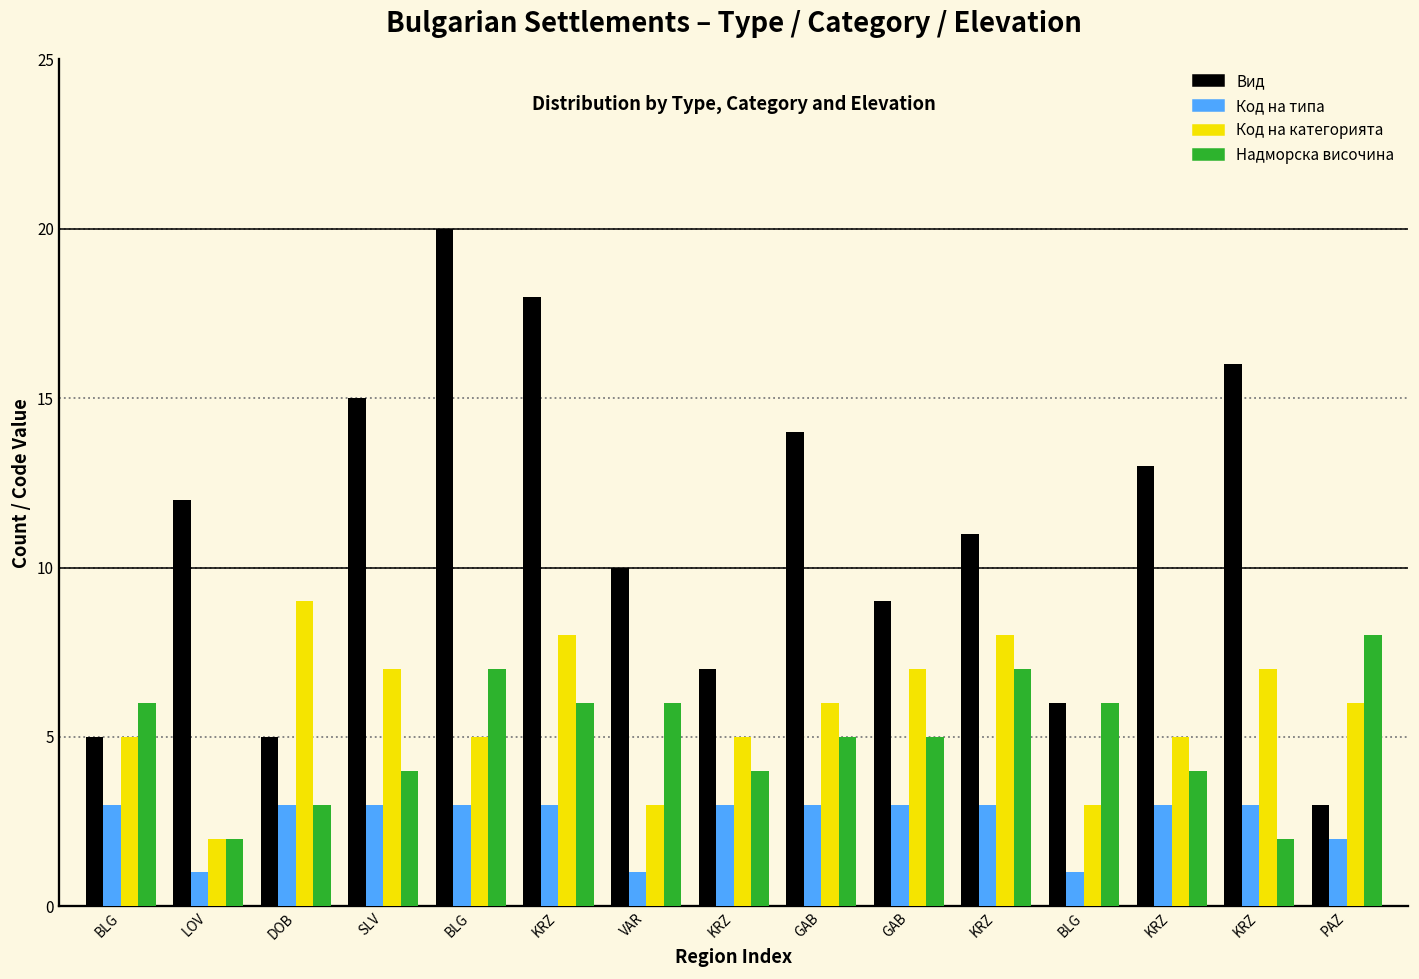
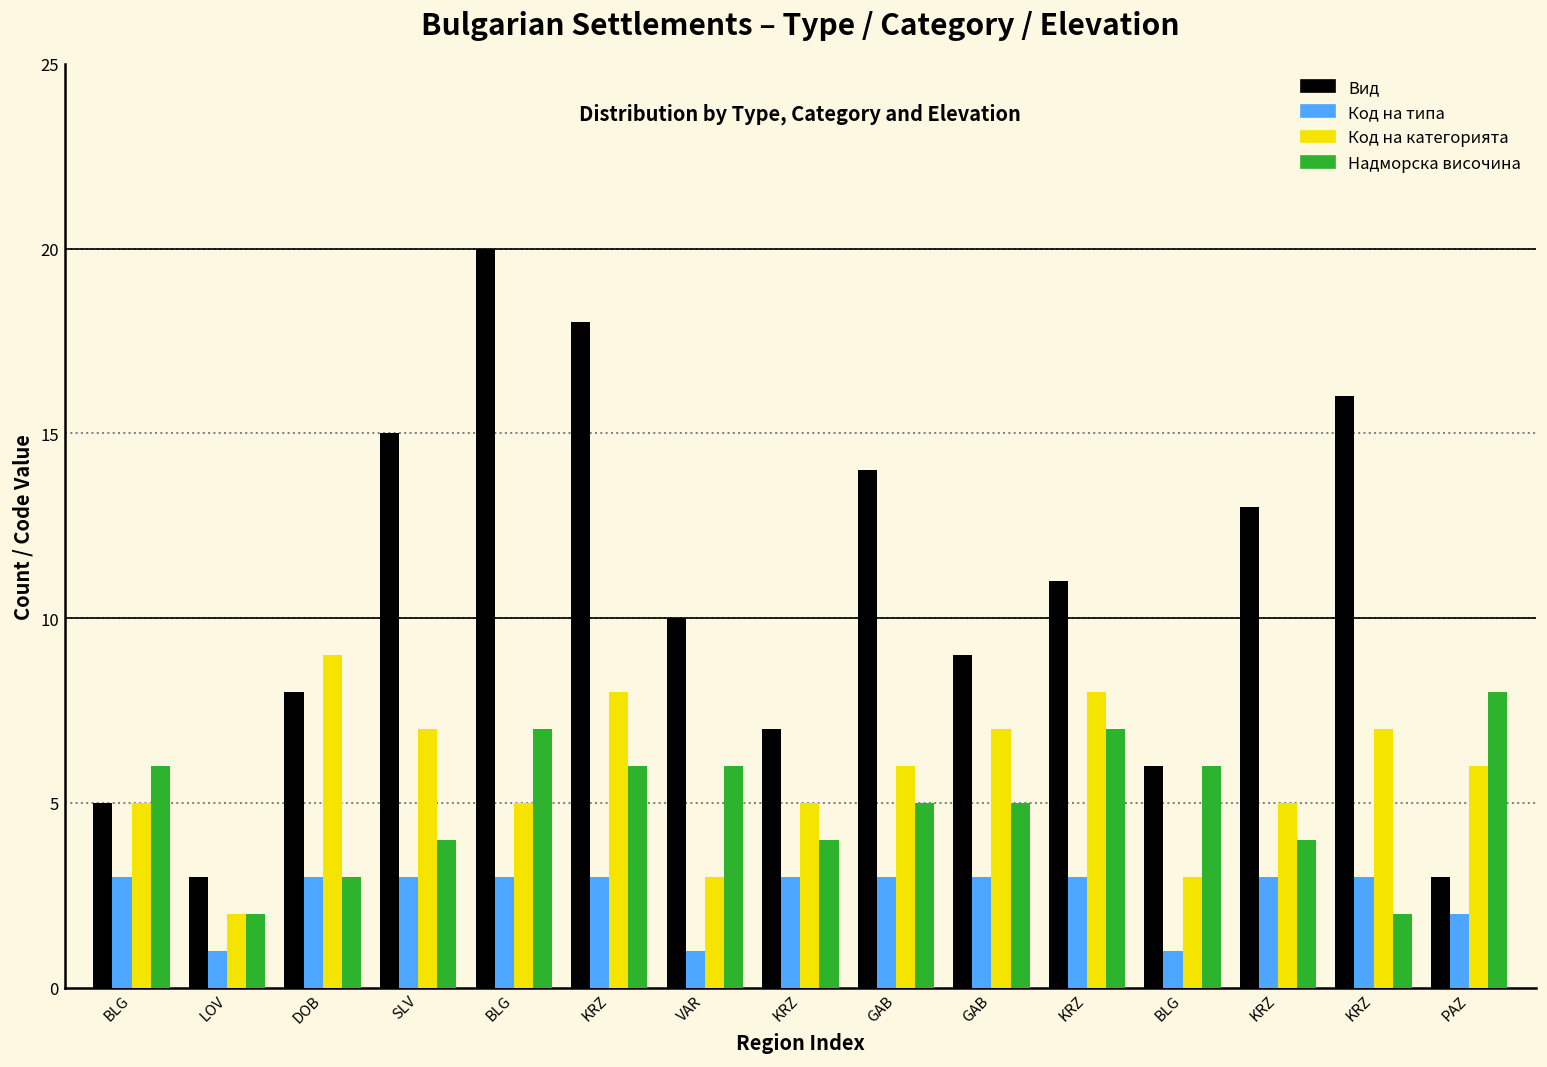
Вид, LOV: 12 -> 3
Вид, DOB: 5 -> 8
